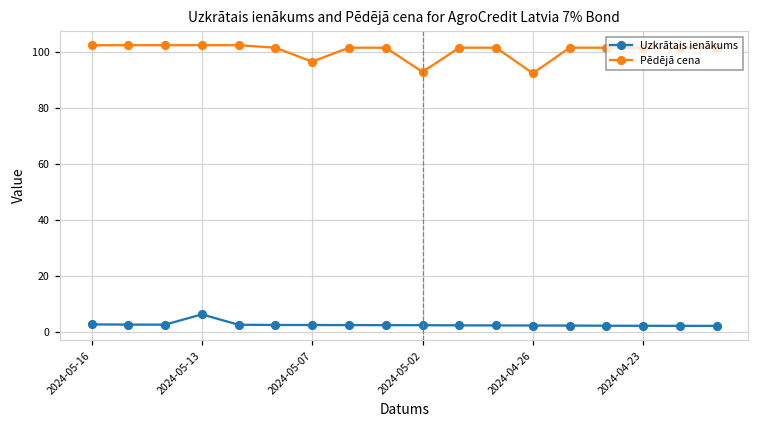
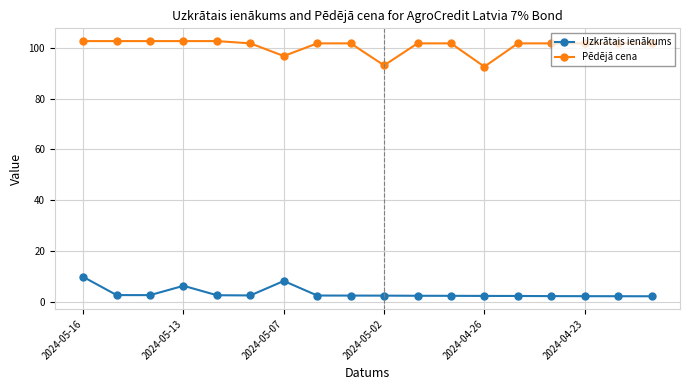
Uzkrātais ienākums, 2024-05-16: 3 -> 10
Uzkrātais ienākums, 2024-05-07: 3 -> 8
